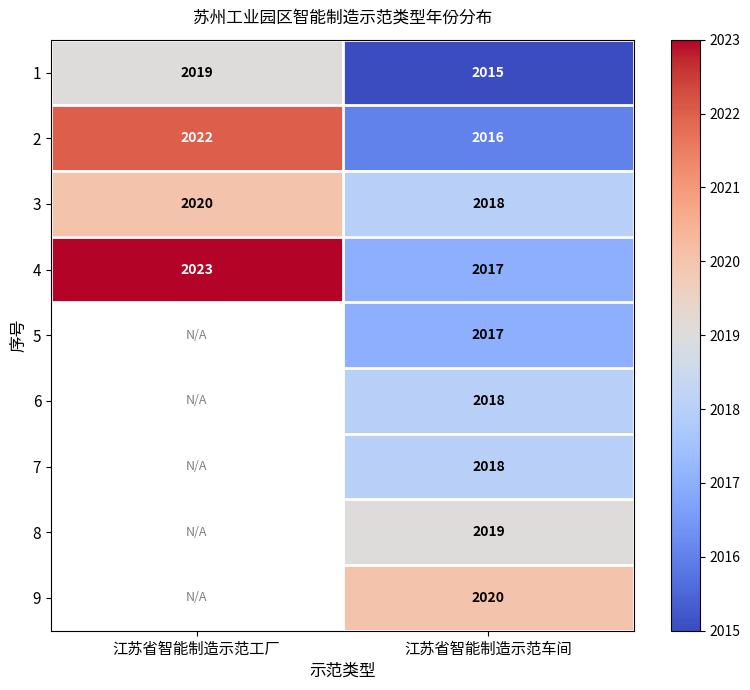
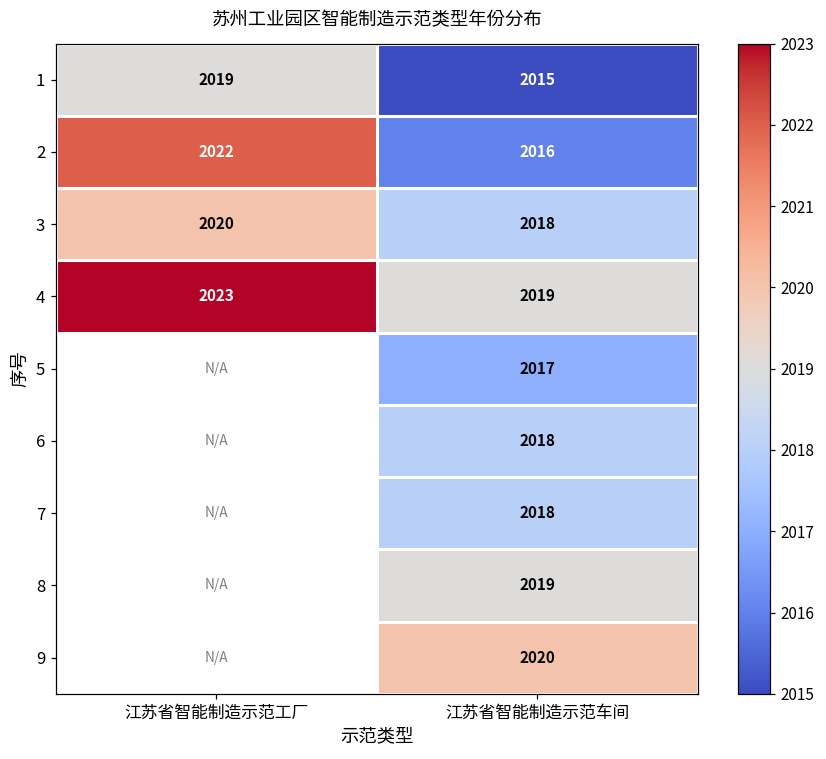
4, 江苏省智能制造示范车间: 2017 -> 2019
